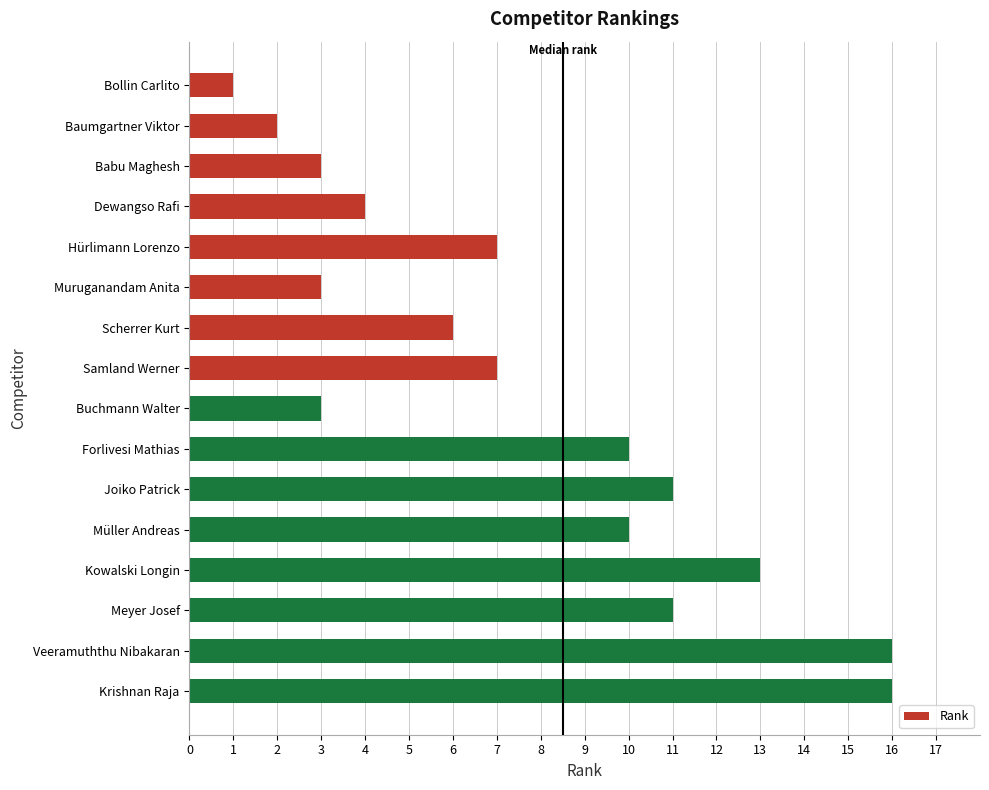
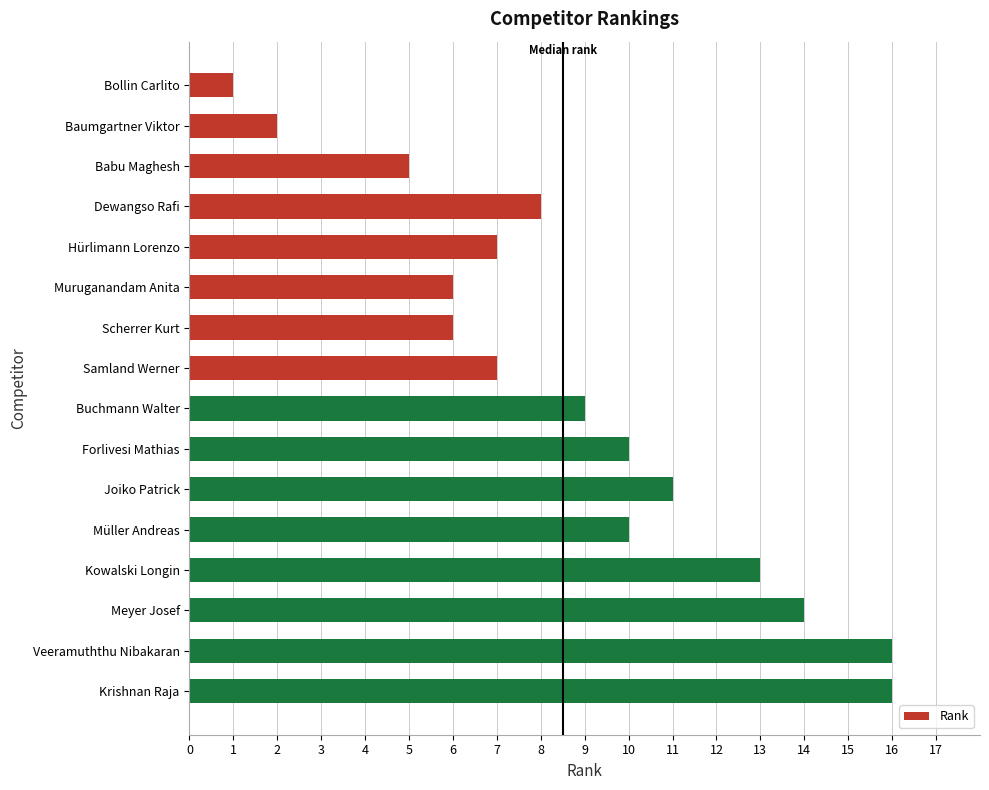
Babu Maghesh: 3 -> 5
Dewangso Rafi: 4 -> 8
Muruganandam Anita: 3 -> 6
Buchmann Walter: 3 -> 9
Meyer Josef: 11 -> 14
